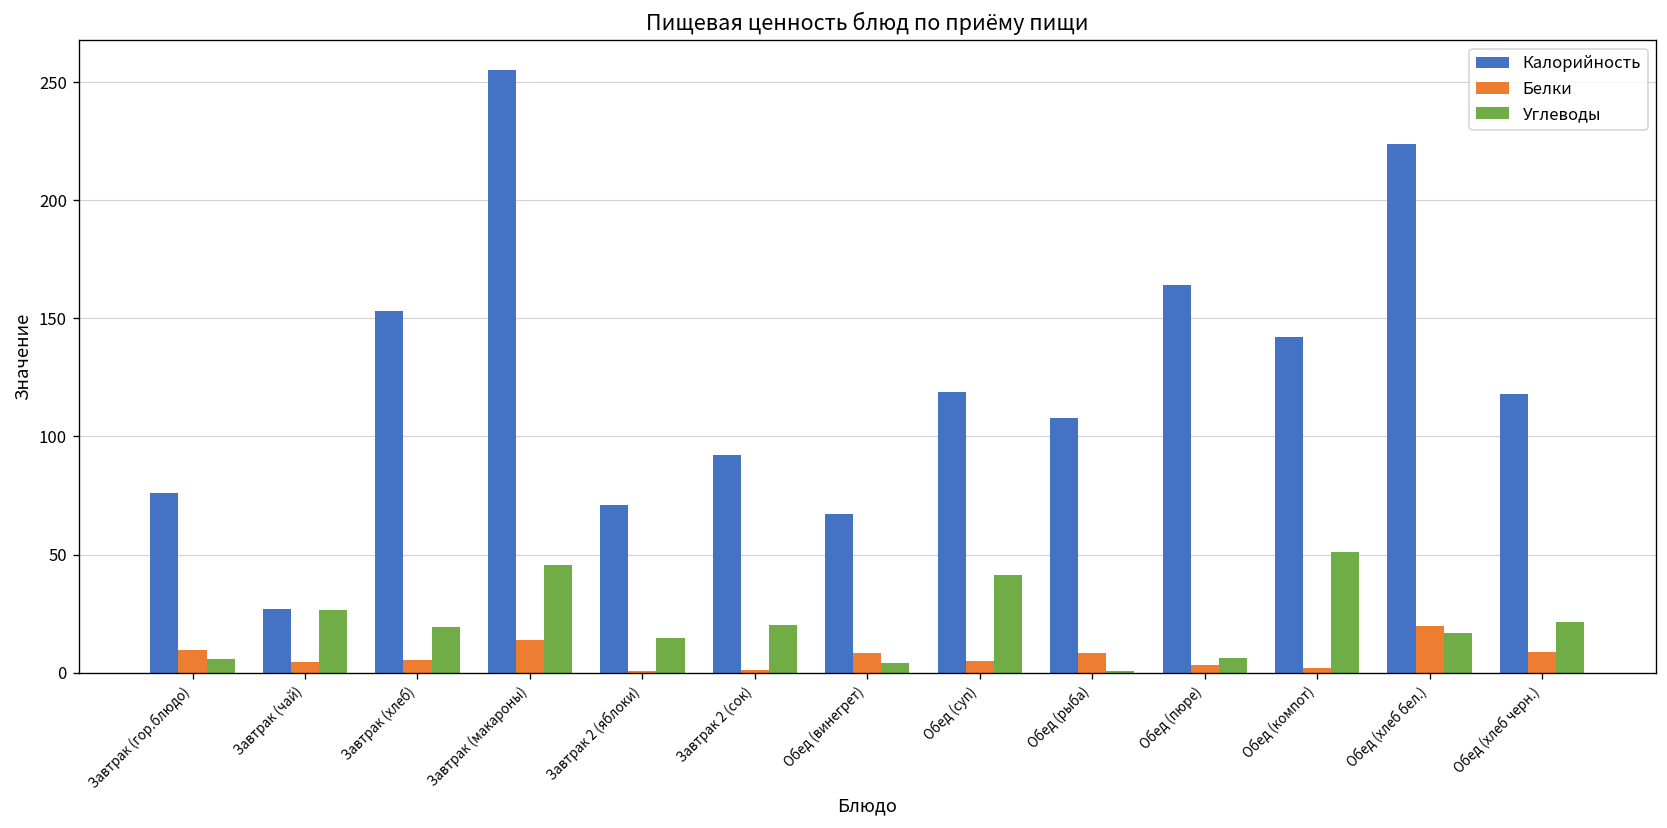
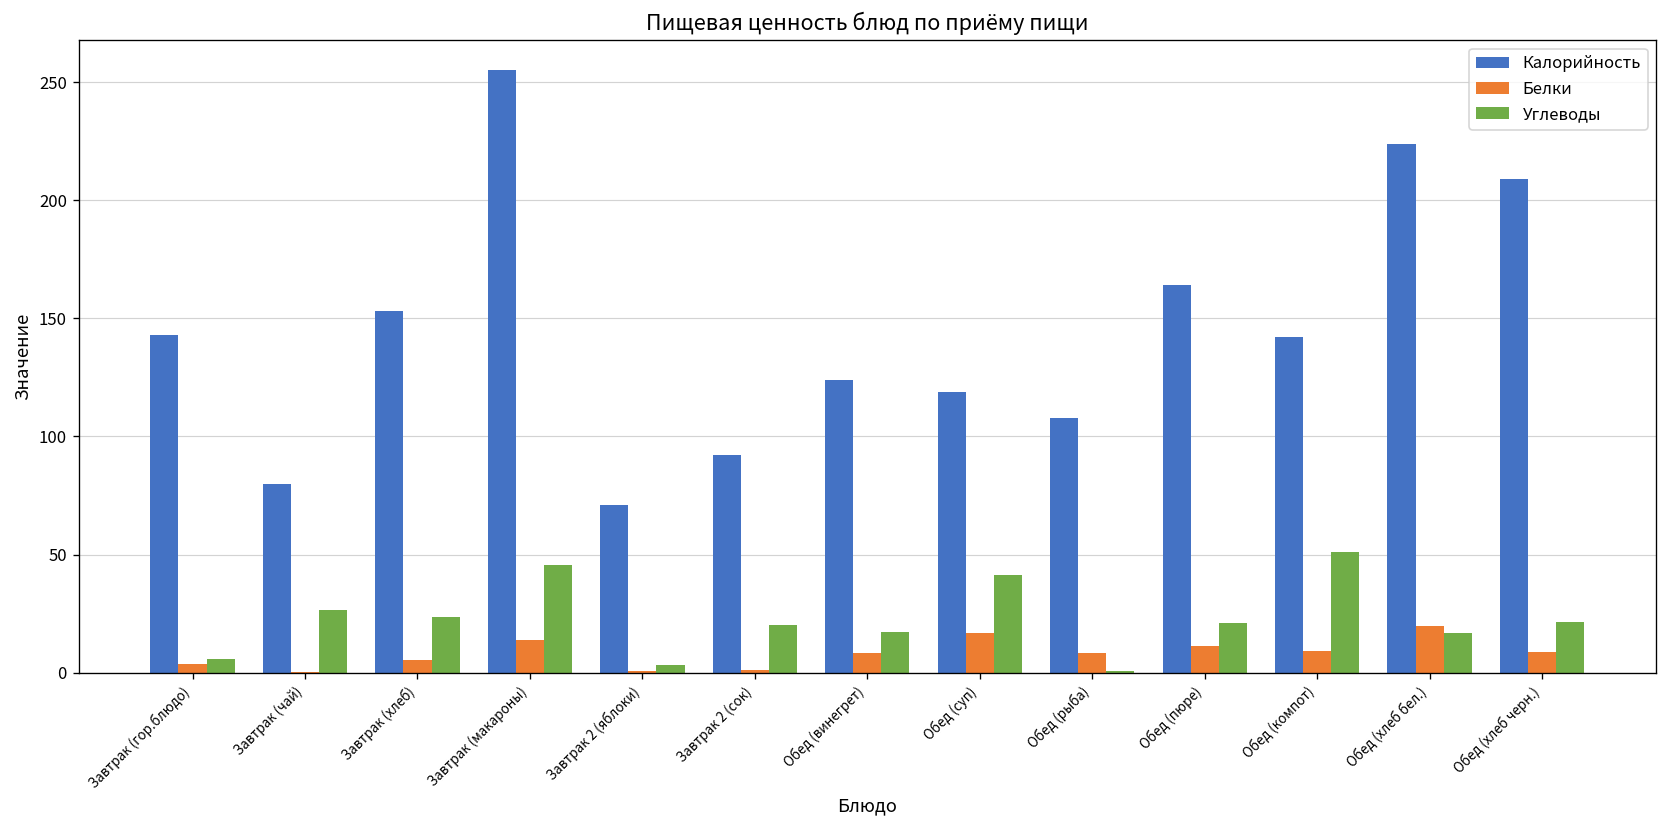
Калорийность, Завтрак (гор.блюдо): 76 -> 143
Белки, Завтрак (гор.блюдо): 10 -> 4
Калорийность, Завтрак (чай): 27 -> 80
Белки, Завтрак (чай): 4 -> 0
Углеводы, Завтрак (хлеб): 19 -> 24
Углеводы, Завтрак 2 (яблоки): 15 -> 3
Калорийность, Обед (винегрет): 67 -> 124
Углеводы, Обед (винегрет): 4 -> 17
Белки, Обед (суп): 5 -> 17
Белки, Обед (пюре): 3 -> 11
Углеводы, Обед (пюре): 6 -> 21
Белки, Обед (компот): 2 -> 9
Калорийность, Обед (хлеб черн.): 118 -> 209
